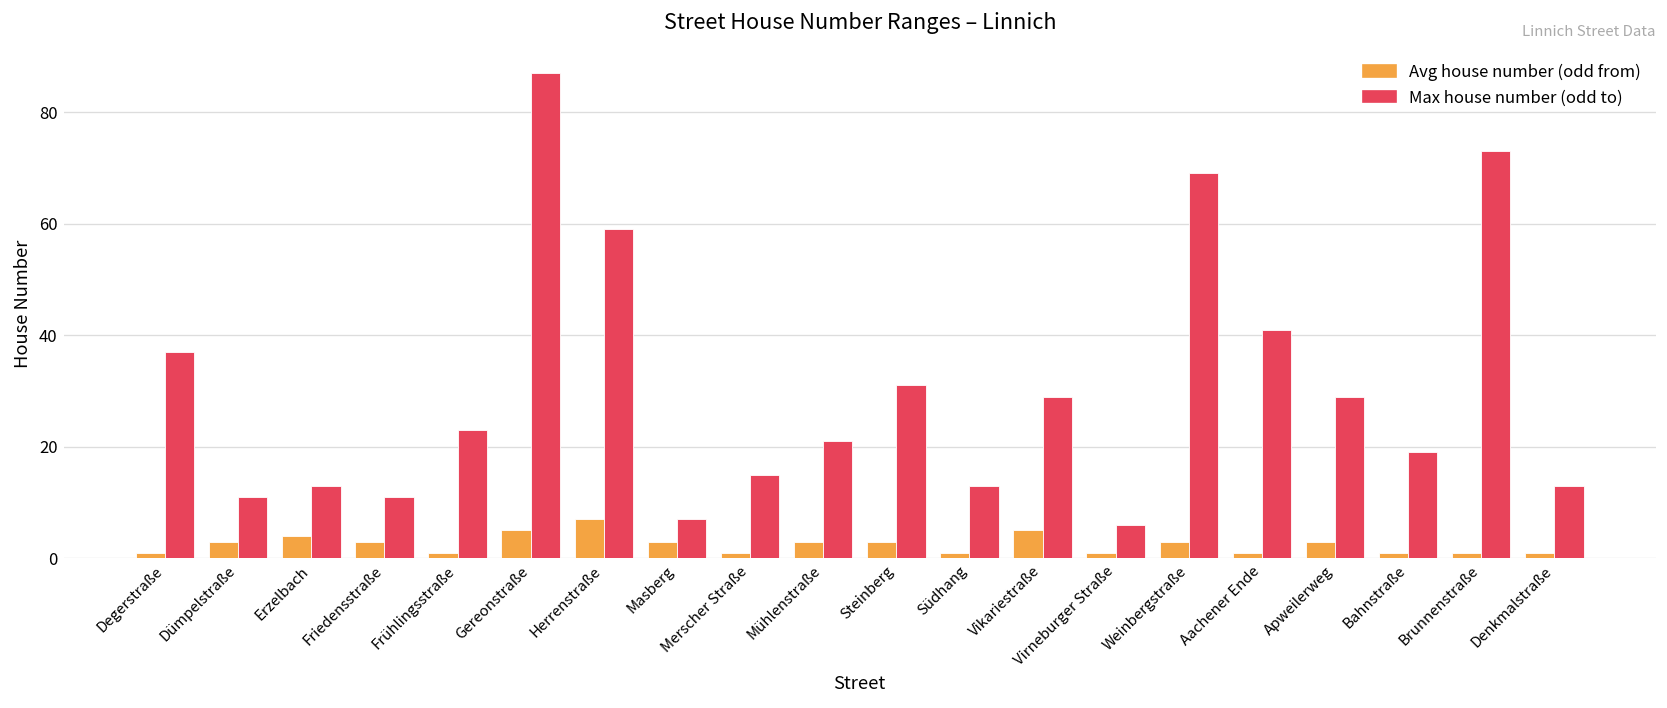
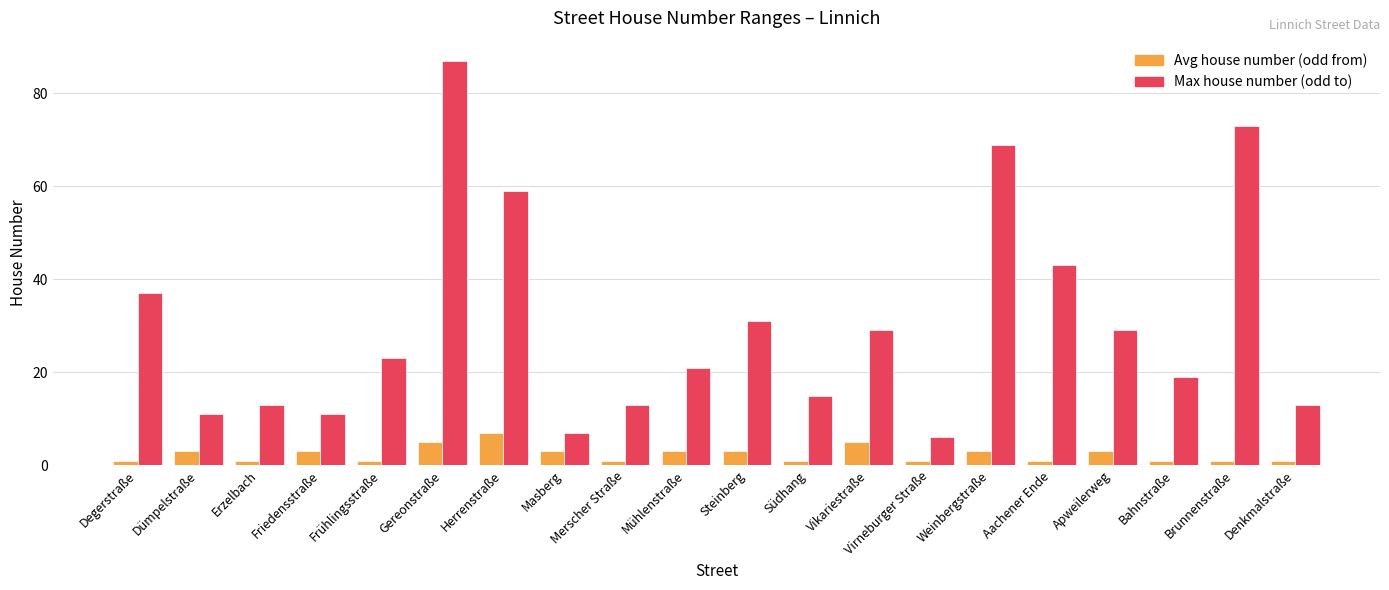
Avg house number (odd from), Erzelbach: 4 -> 1
Max house number (odd to), Merscher Straße: 15 -> 13
Max house number (odd to), Südhang: 13 -> 15
Max house number (odd to), Aachener Ende: 41 -> 43
